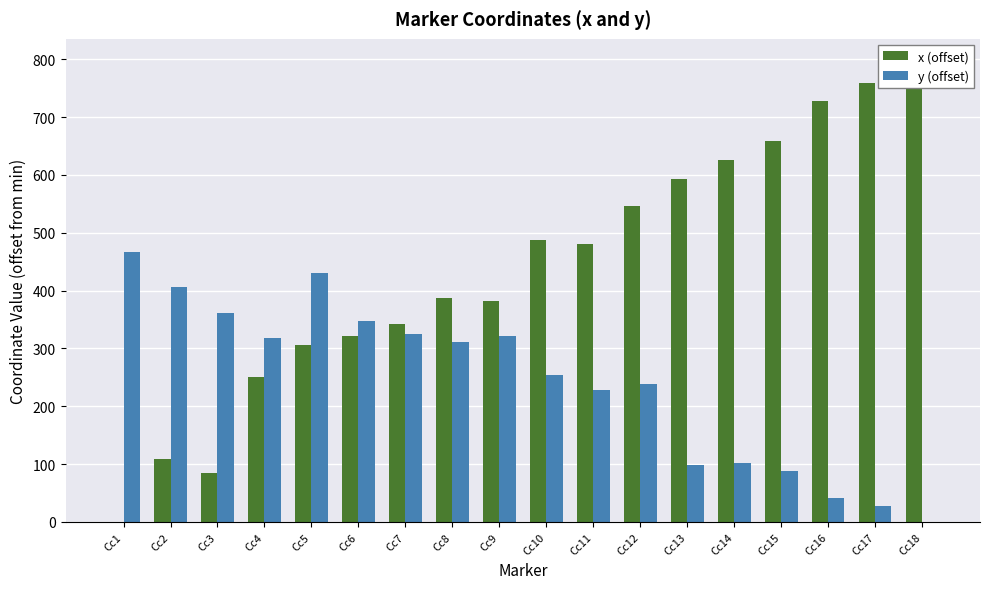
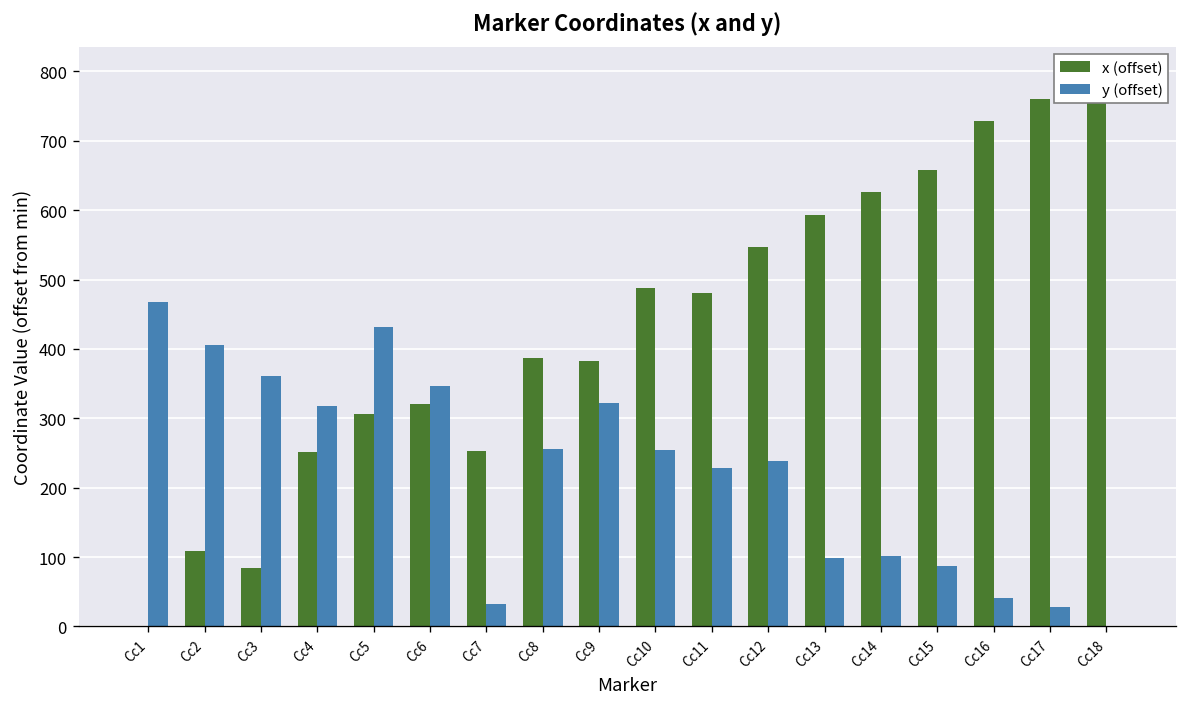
x (offset), Cc7: 340 -> 250
y (offset), Cc7: 320 -> 30
y (offset), Cc8: 310 -> 260
